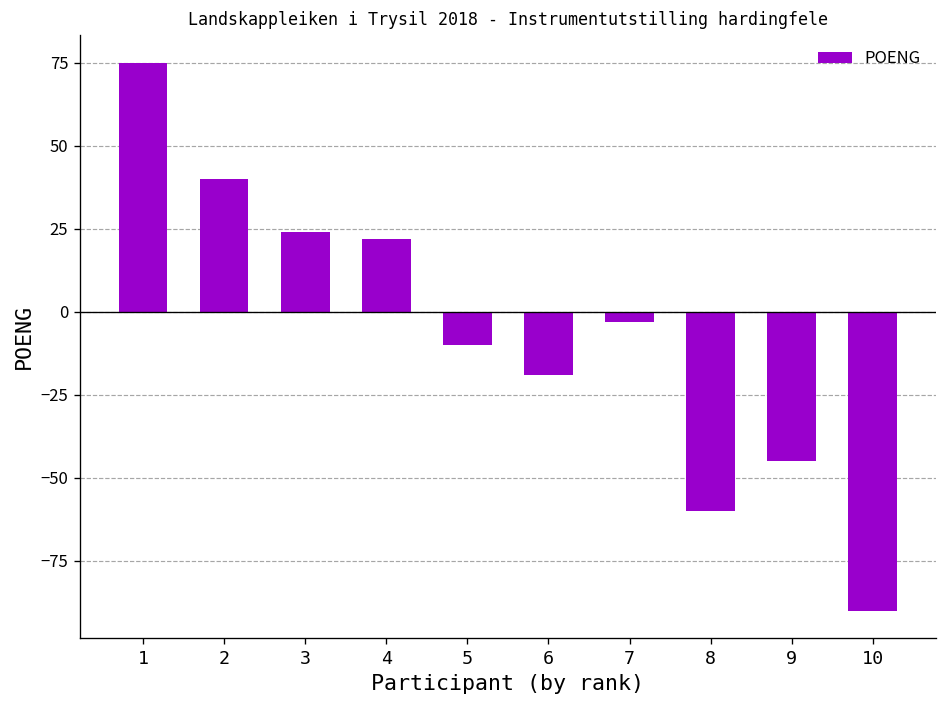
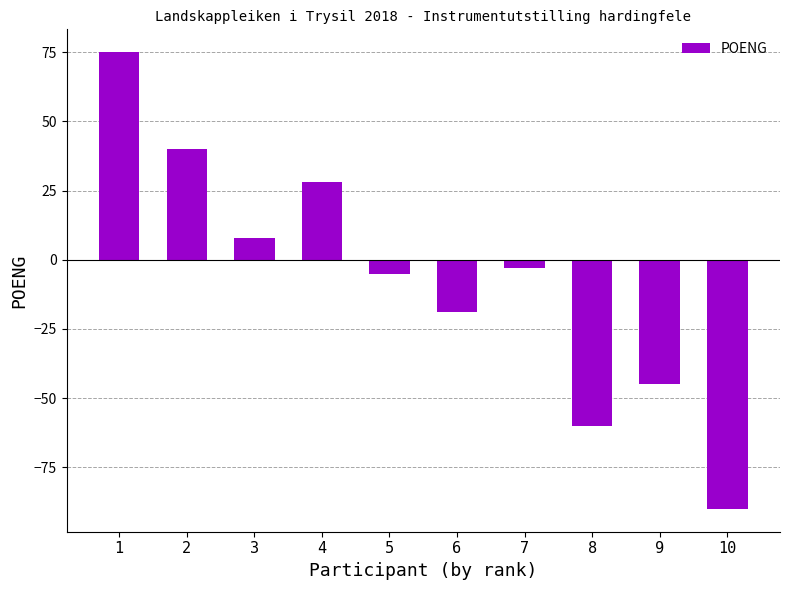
3: 24 -> 8
4: 22 -> 28
5: -10 -> -5
